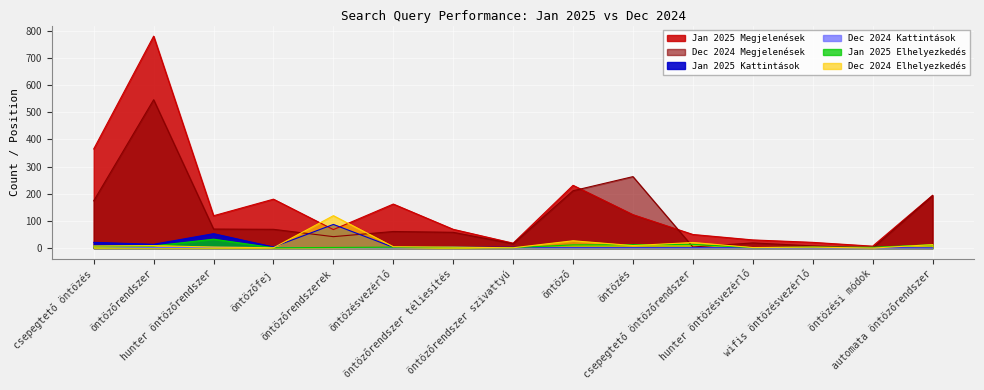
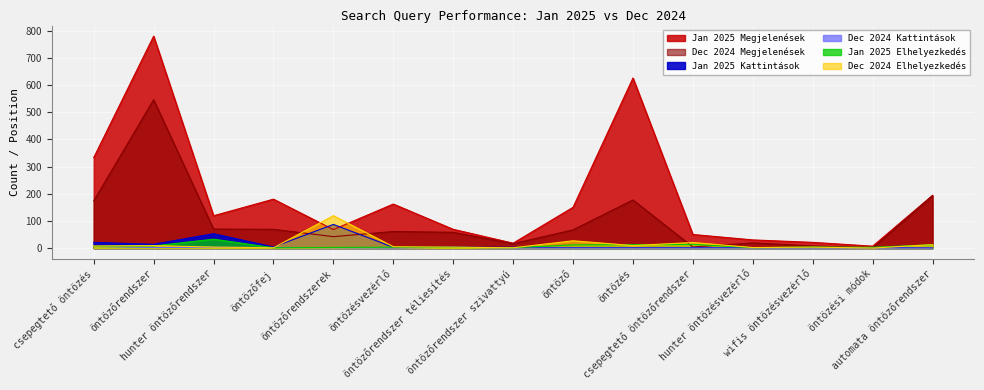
Jan 2025 Megjelenések, csepegtető öntözés: 370 -> 330
Jan 2025 Megjelenések, öntöző: 230 -> 150
Dec 2024 Megjelenések, öntöző: 210 -> 70
Jan 2025 Megjelenések, öntözés: 120 -> 630
Dec 2024 Megjelenések, öntözés: 260 -> 180
